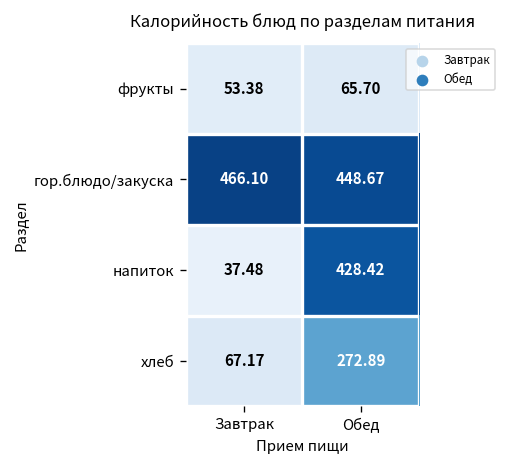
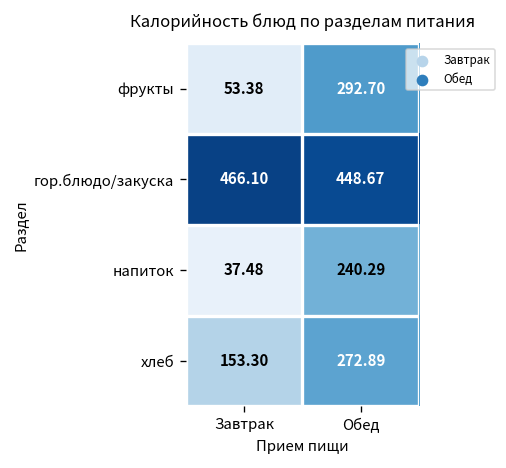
фрукты, Обед: 65.70 -> 292.70
напиток, Обед: 428.42 -> 240.29
хлеб, Завтрак: 67.17 -> 153.30
